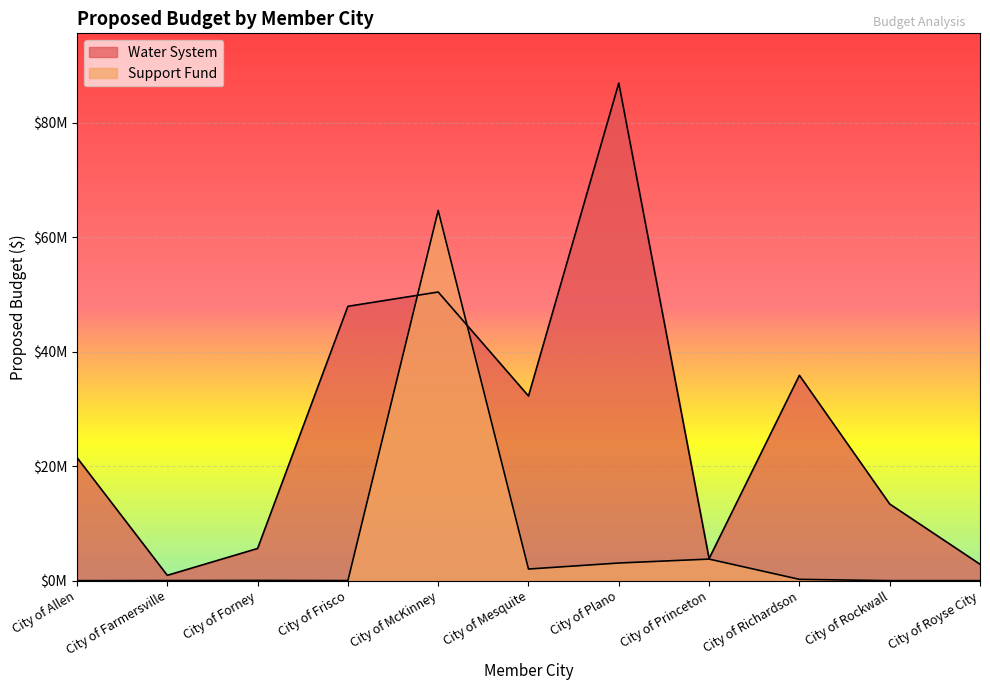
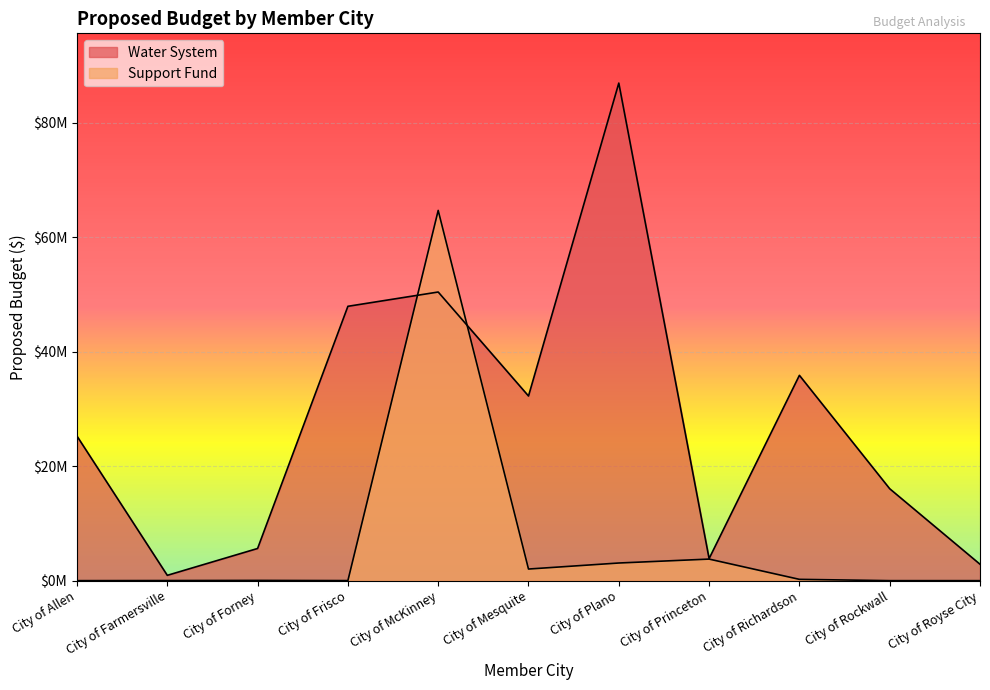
Water System, City of Allen: $22000000 -> $25000000
Water System, City of Rockwall: $13000000 -> $16000000
